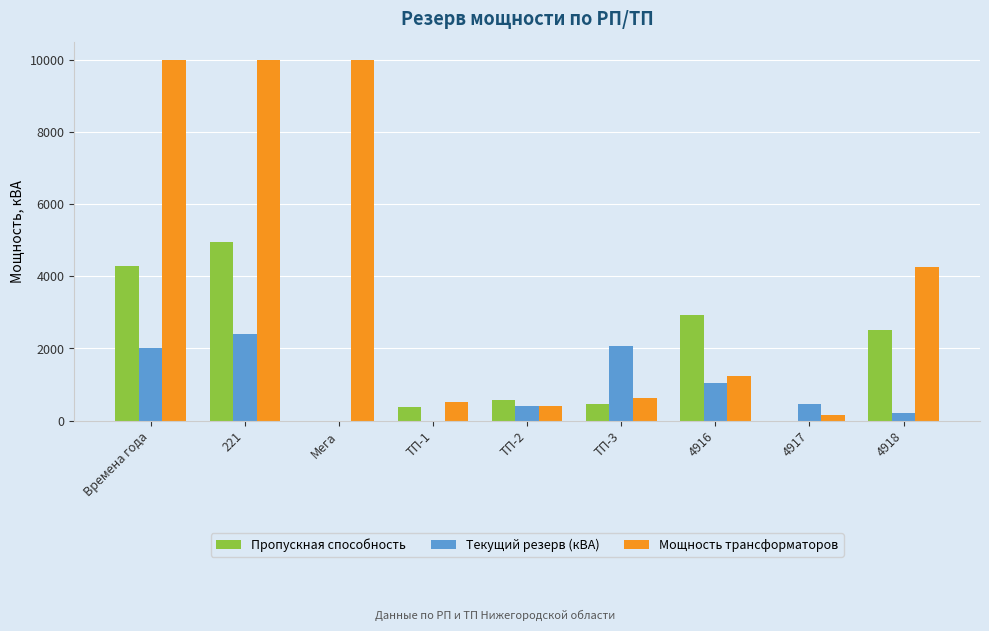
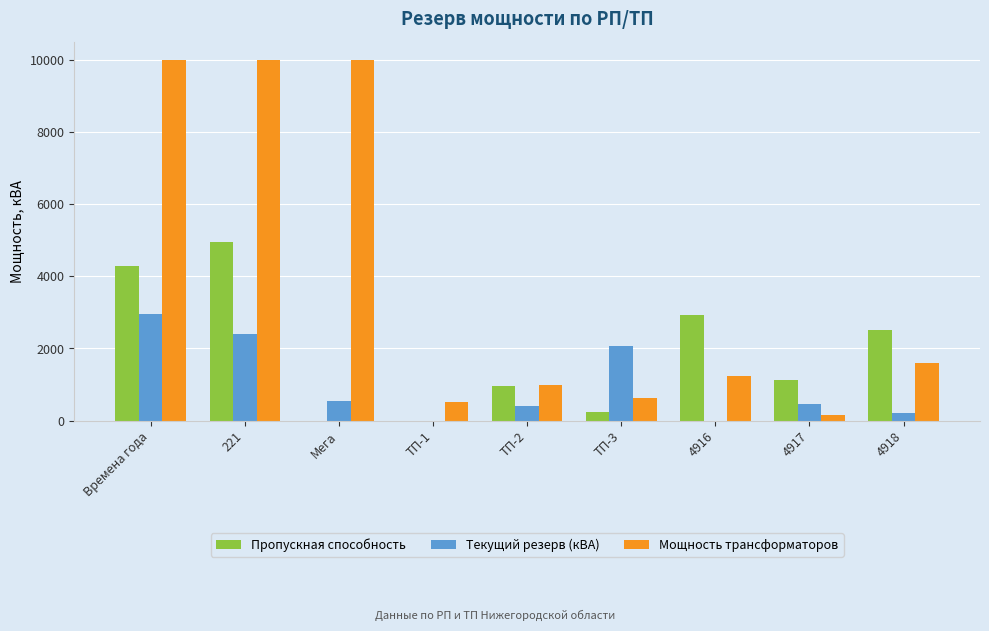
Текущий резерв (кВА), Времена года: 2000 -> 3000
Текущий резерв (кВА), Мега: 0 -> 500
Пропускная способность, ТП-1: 400 -> 0
Пропускная способность, ТП-2: 600 -> 1000
Мощность трансформаторов, ТП-2: 400 -> 1000
Пропускная способность, ТП-3: 500 -> 200
Текущий резерв (кВА), 4916: 1000 -> 0
Пропускная способность, 4917: 0 -> 1100
Мощность трансформаторов, 4918: 4300 -> 1600
